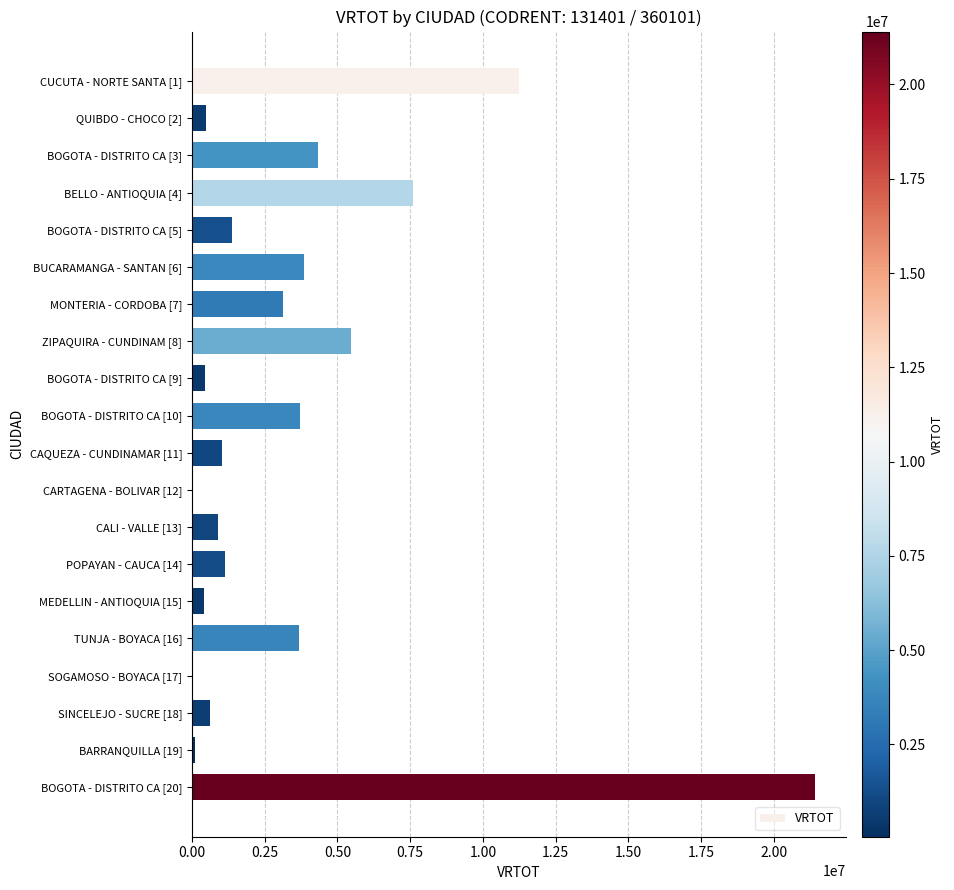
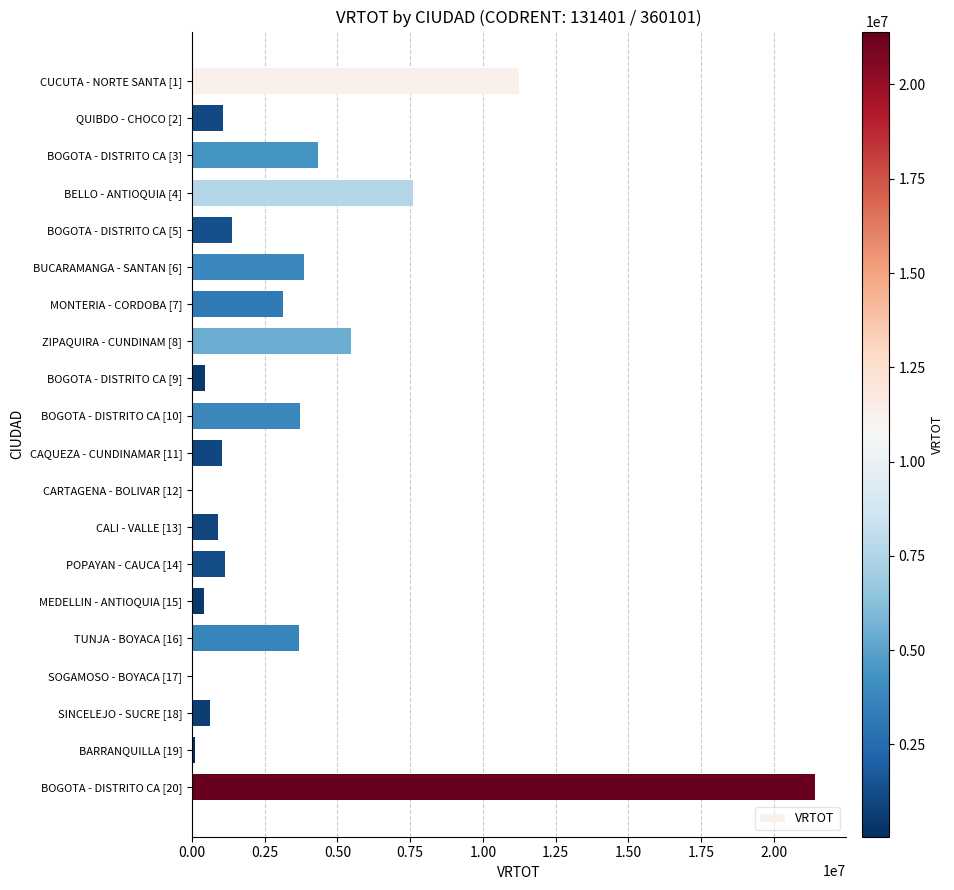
QUIBDO - CHOCO [2]: 500000 -> 1100000
